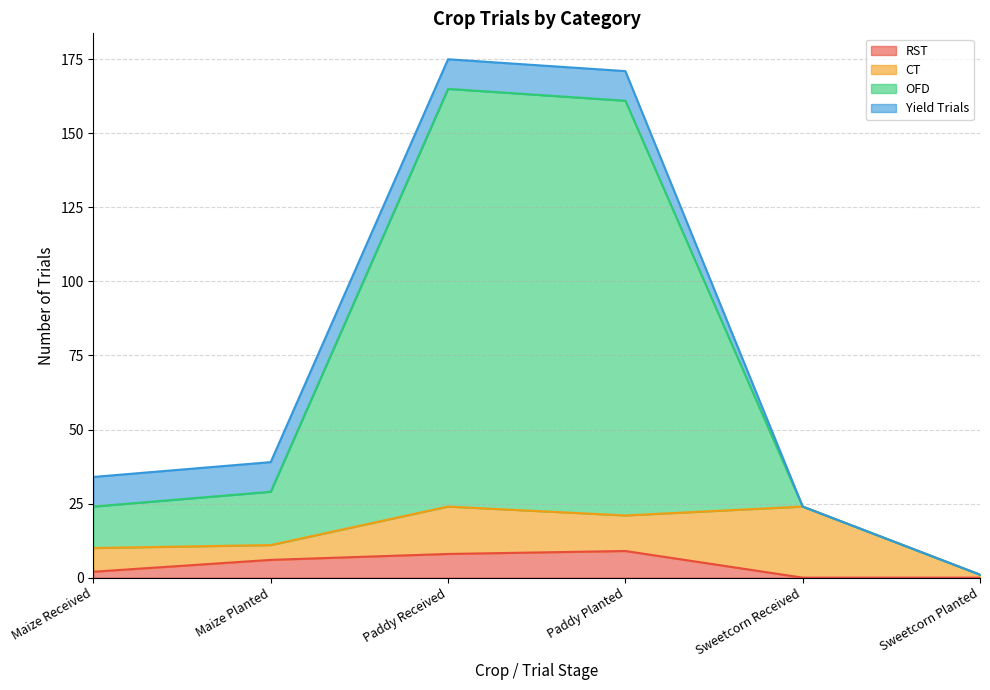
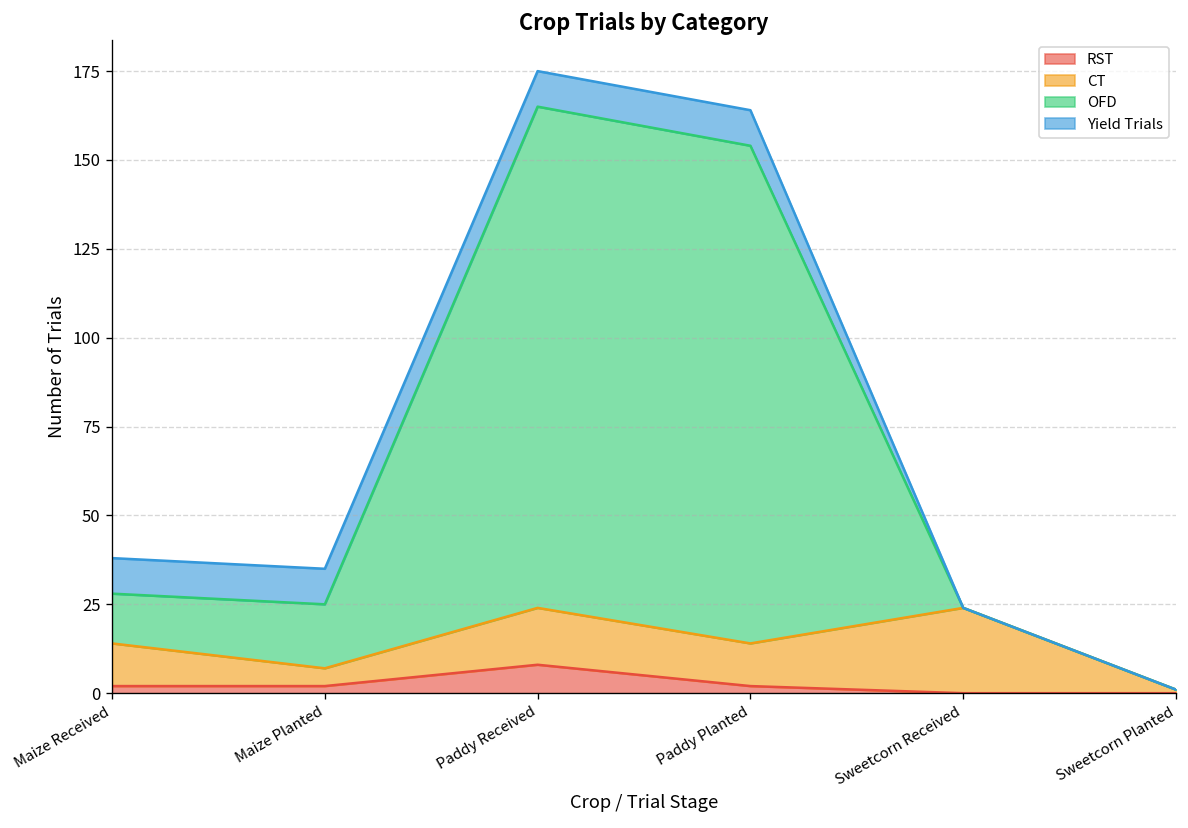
CT, Maize Received: 8 -> 12
RST, Maize Planted: 6 -> 2
RST, Paddy Planted: 9 -> 2
